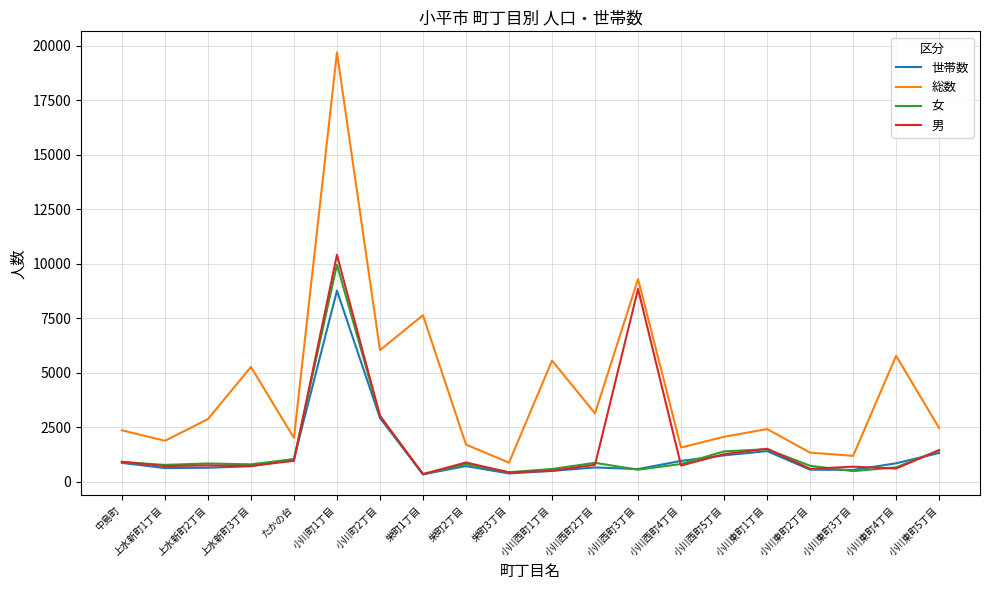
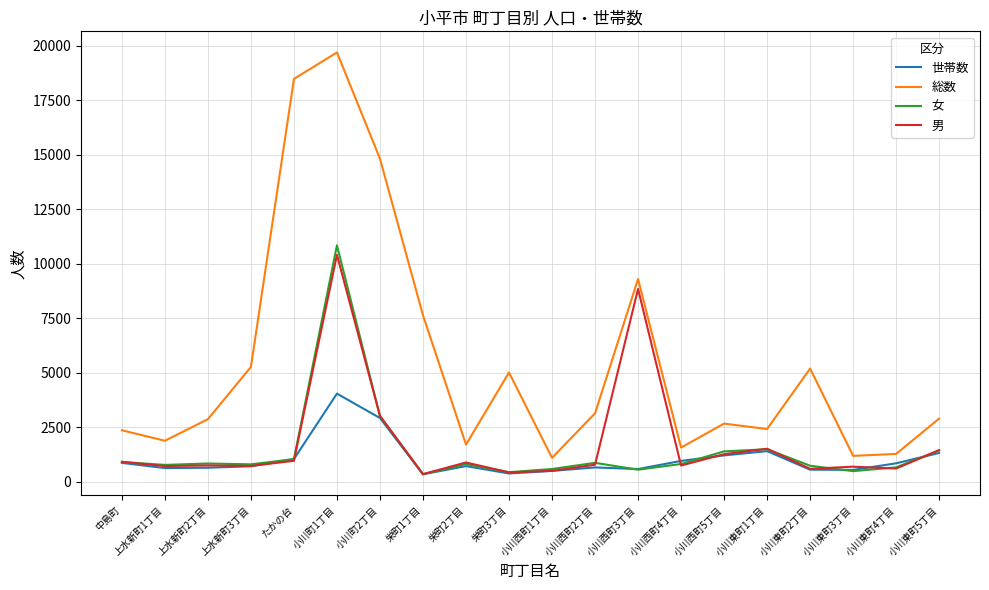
総数, たかの台: 2000 -> 18500
世帯数, 小川町1丁目: 8800 -> 4100
女, 小川町1丁目: 10000 -> 10900
総数, 小川町2丁目: 6000 -> 14800
総数, 栄町3丁目: 900 -> 5000
総数, 小川西町1丁目: 5600 -> 1100
総数, 小川西町5丁目: 2100 -> 2700
総数, 小川東町2丁目: 1300 -> 5200
総数, 小川東町4丁目: 5800 -> 1300
総数, 小川東町5丁目: 2500 -> 2900
